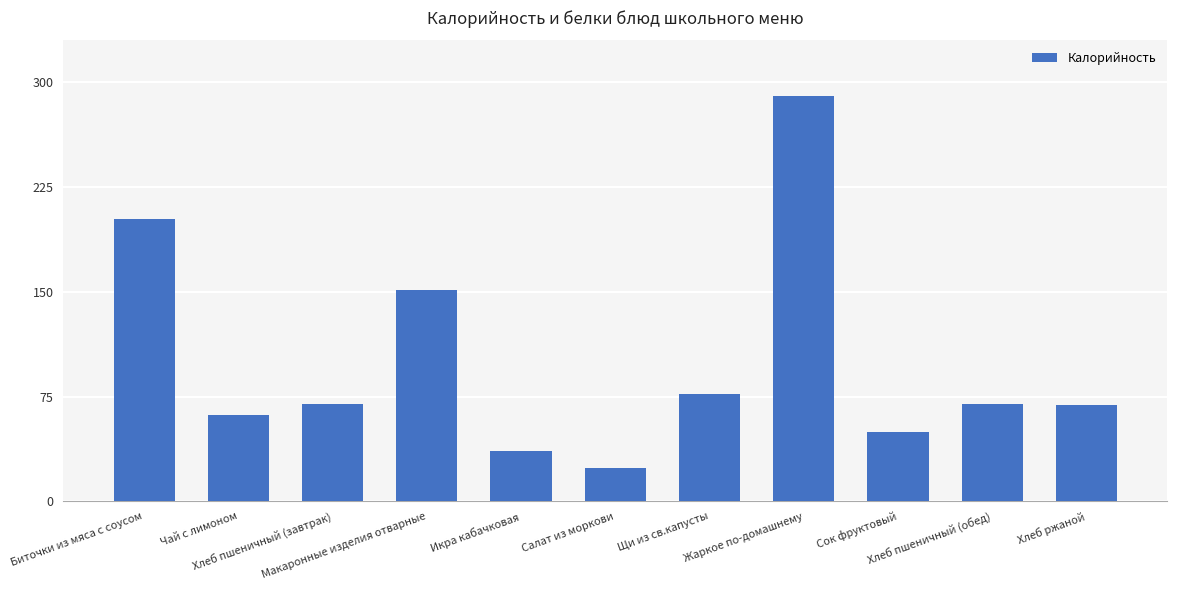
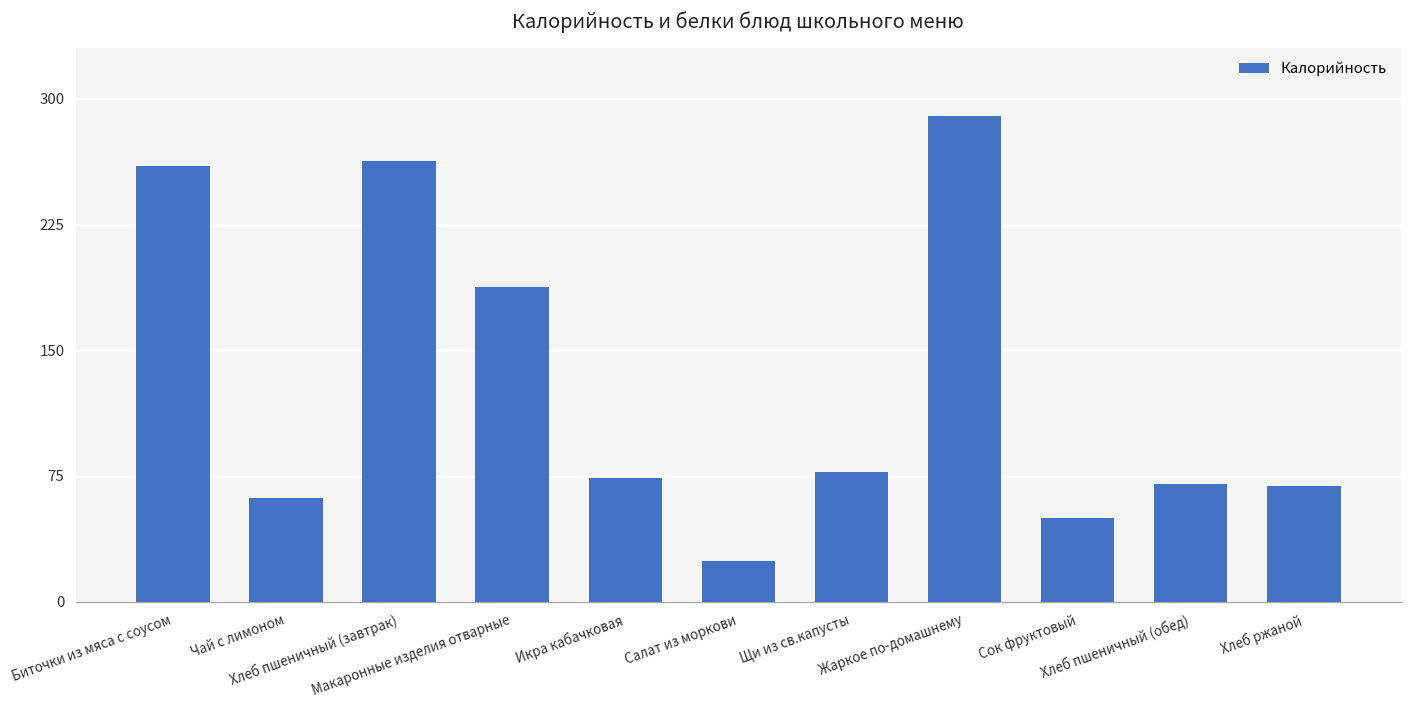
Биточки из мяса с соусом: 202 -> 260
Хлеб пшеничный (завтрак): 70 -> 263
Макаронные изделия отварные: 151 -> 188
Икра кабачковая: 36 -> 74
